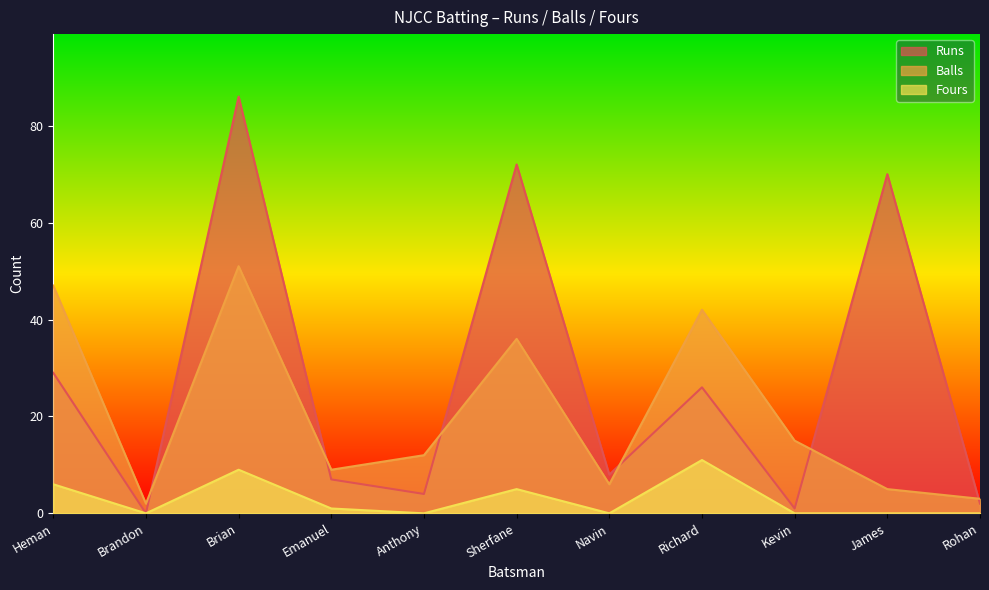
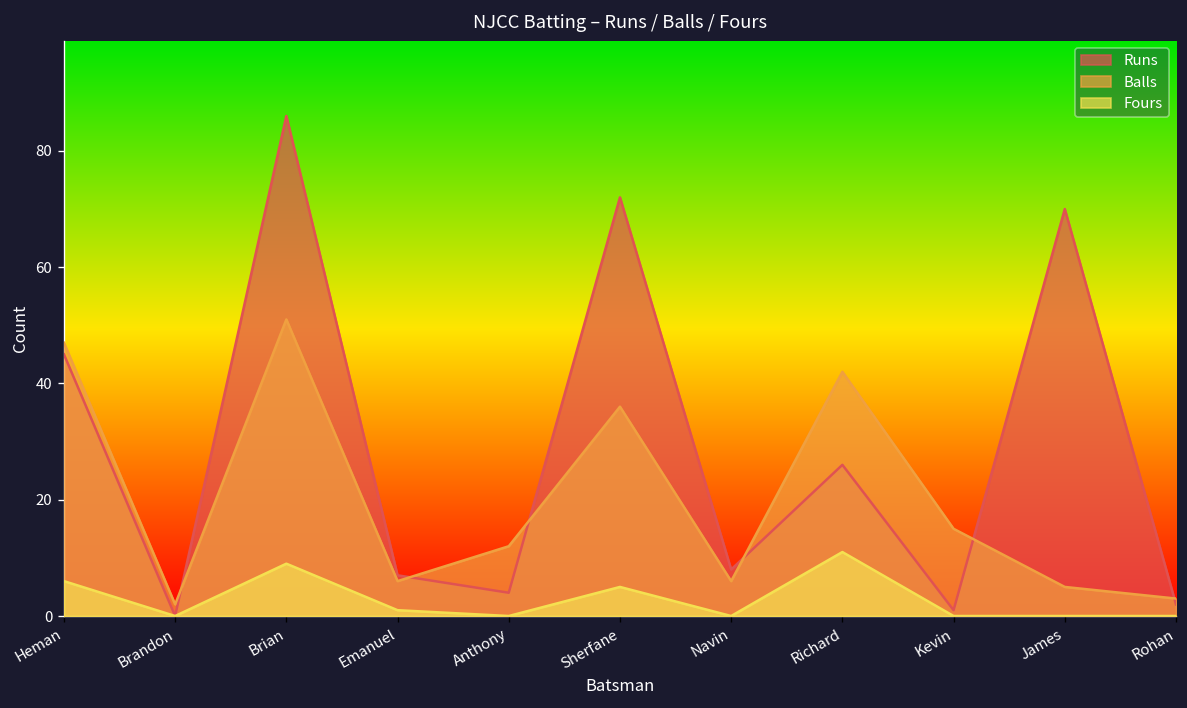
Runs, Heman: 29 -> 45
Balls, Emanuel: 9 -> 6
